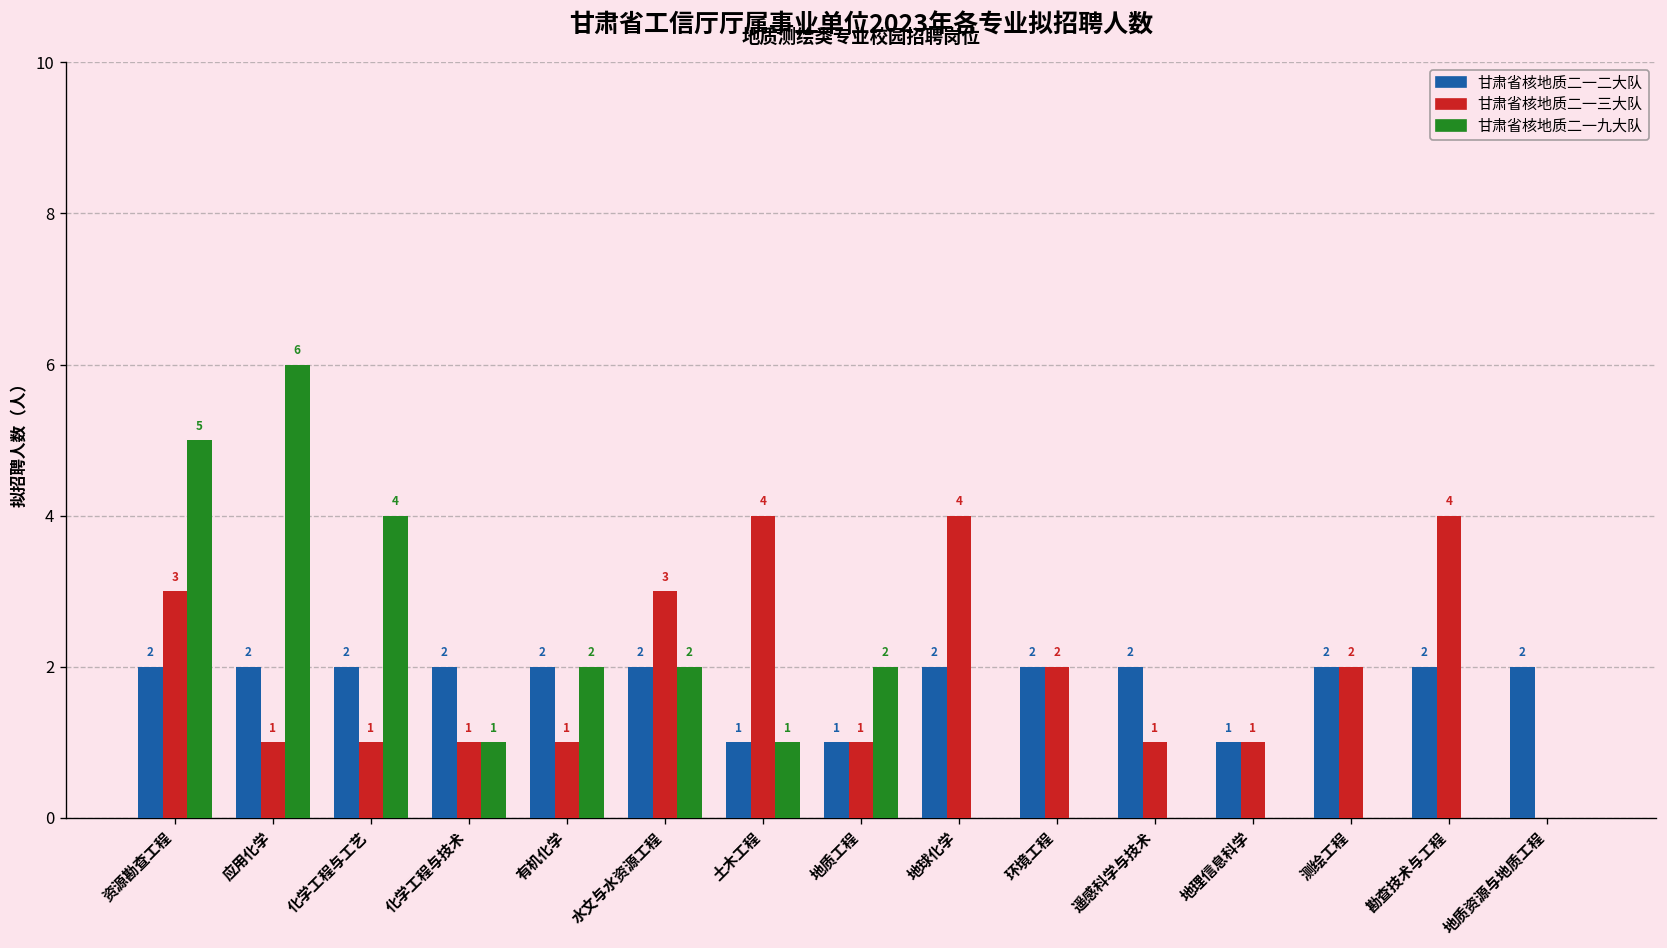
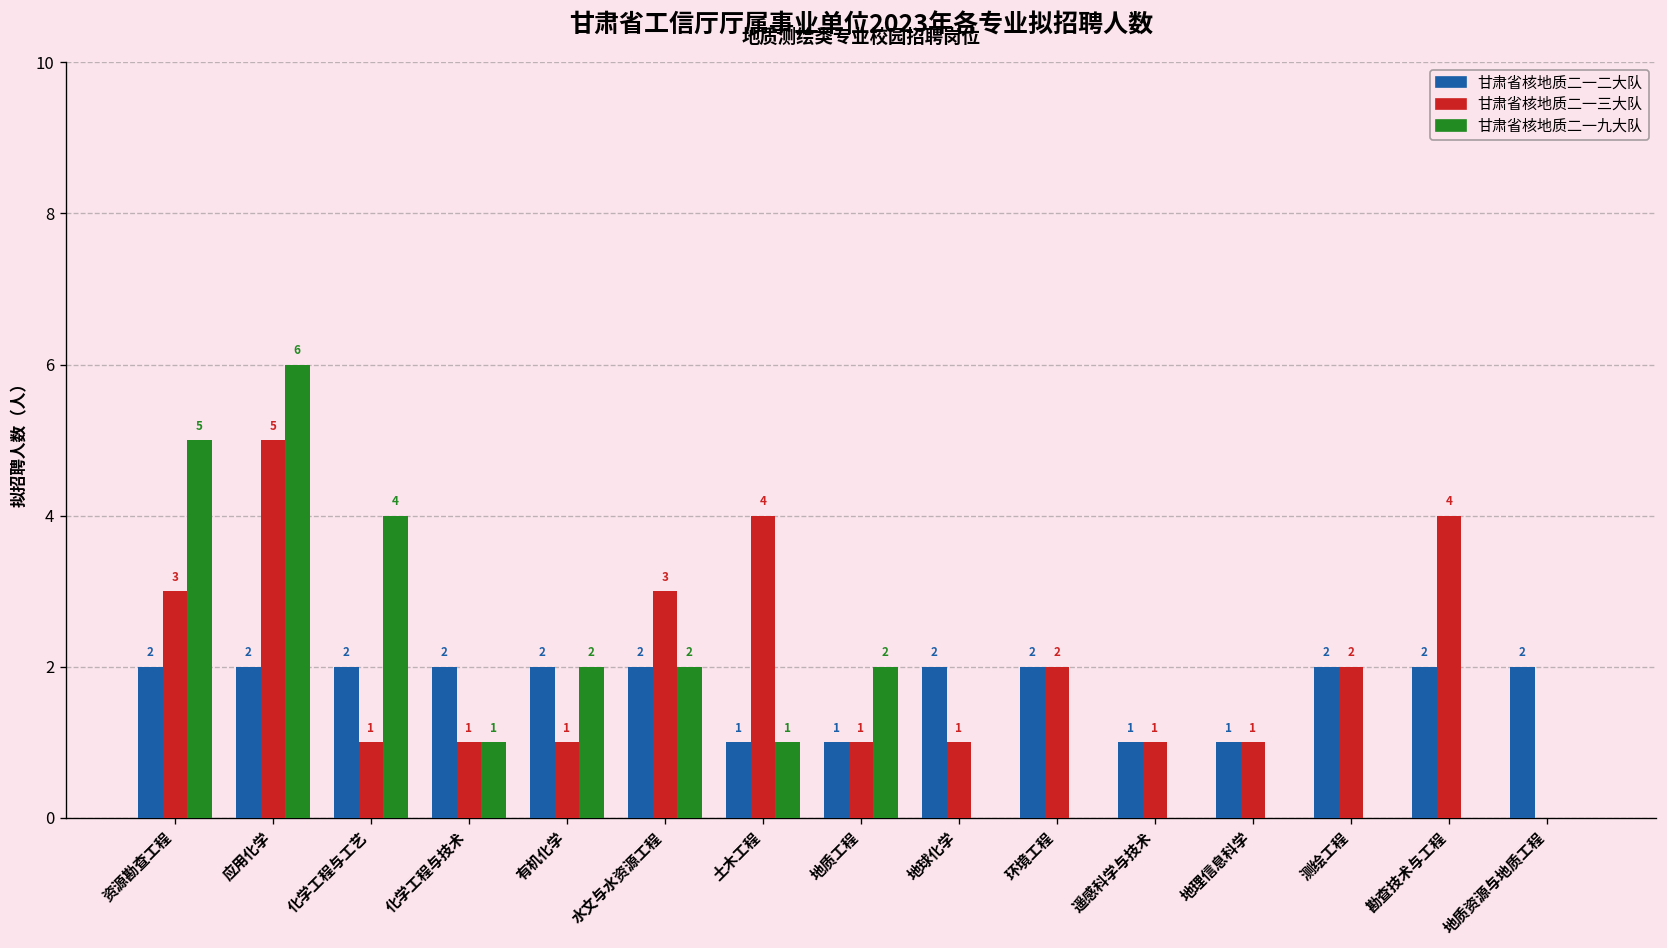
甘肃省核地质二一三大队, 应用化学: 1 -> 5
甘肃省核地质二一三大队, 地球化学: 4 -> 1
甘肃省核地质二一二大队, 遥感科学与技术: 2 -> 1
